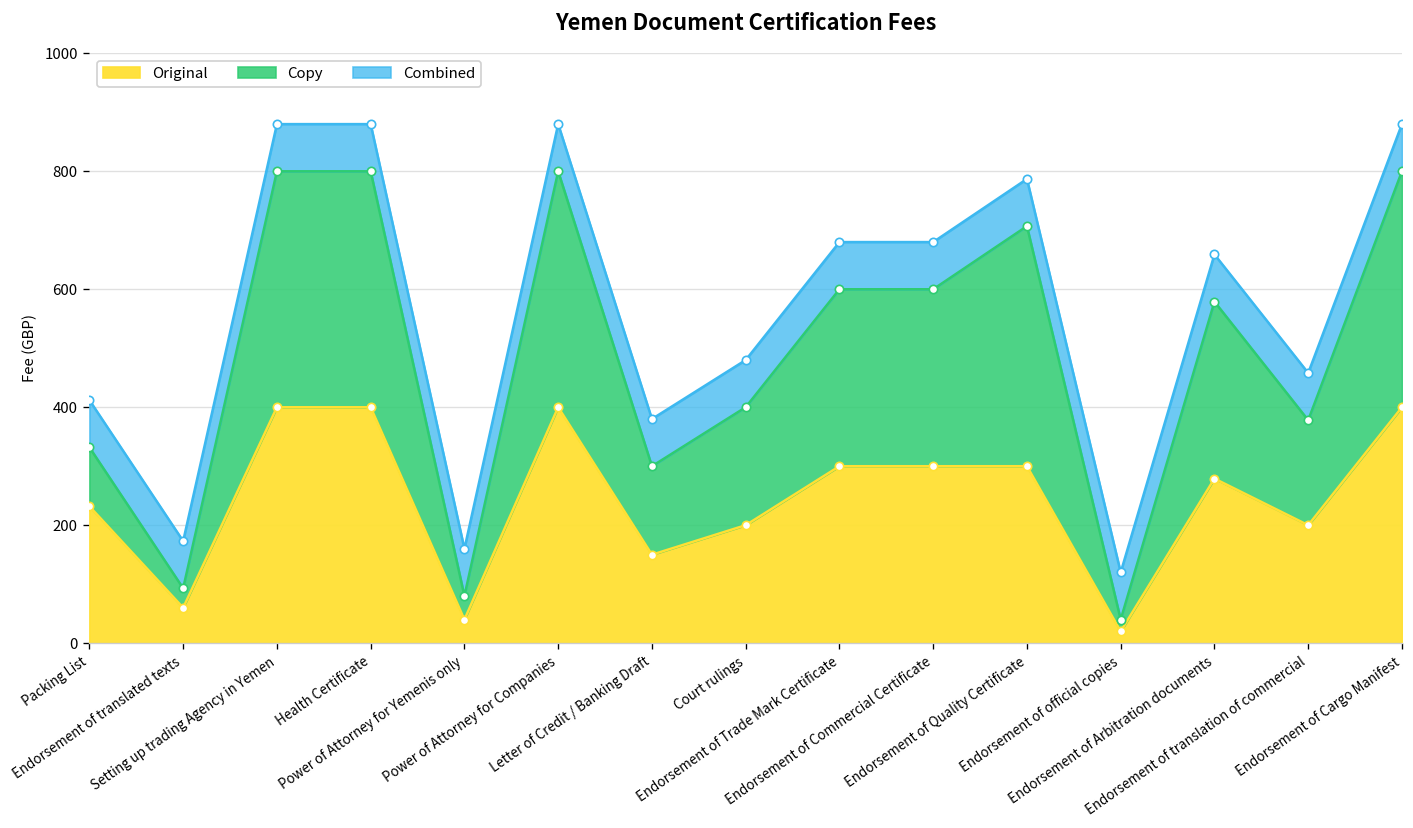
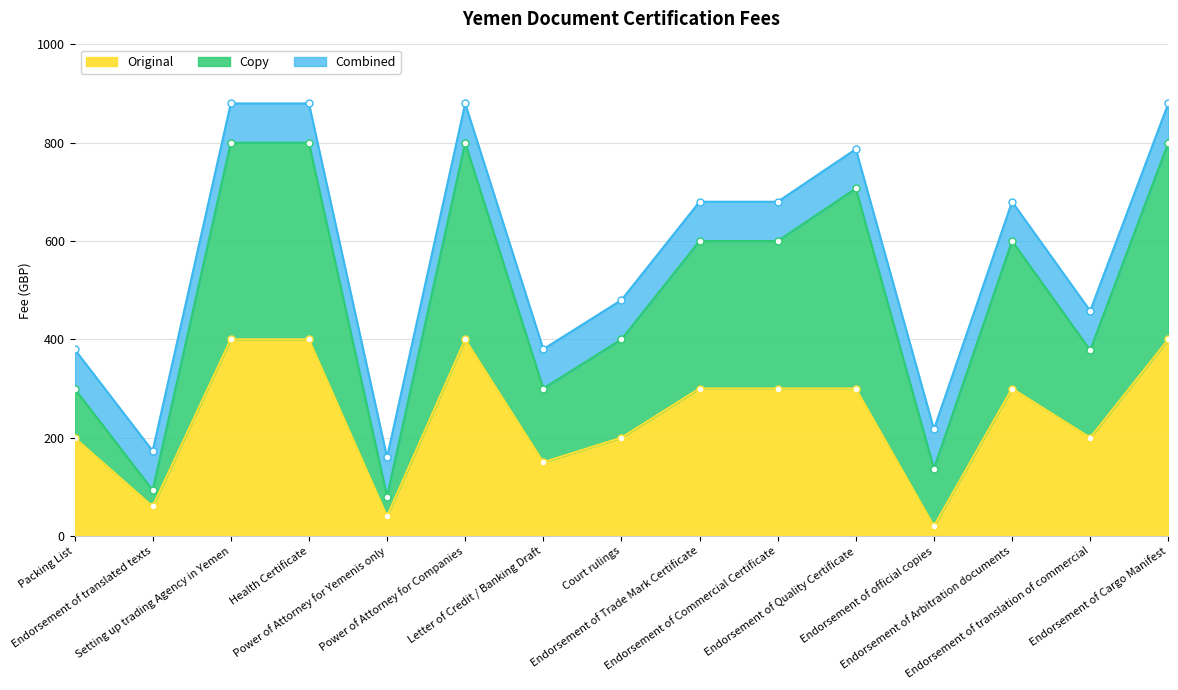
Original, Packing List: 230 -> 200
Copy, Endorsement of official copies: 20 -> 120
Original, Endorsement of Arbitration documents: 280 -> 300
